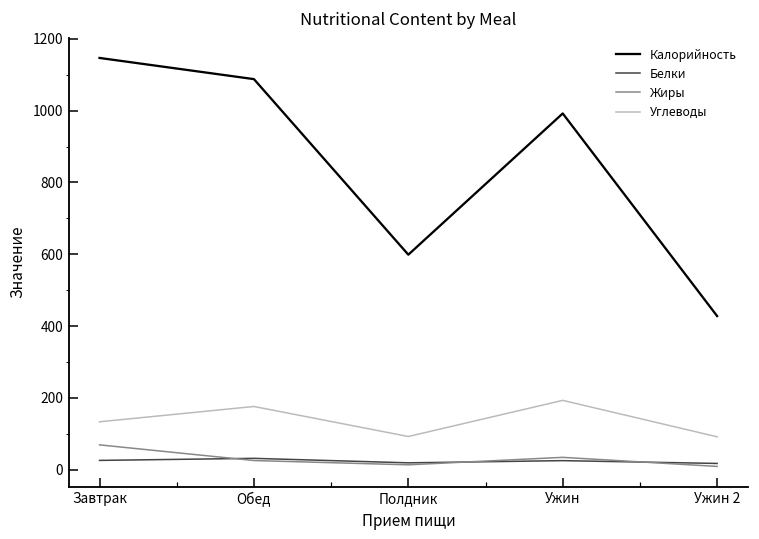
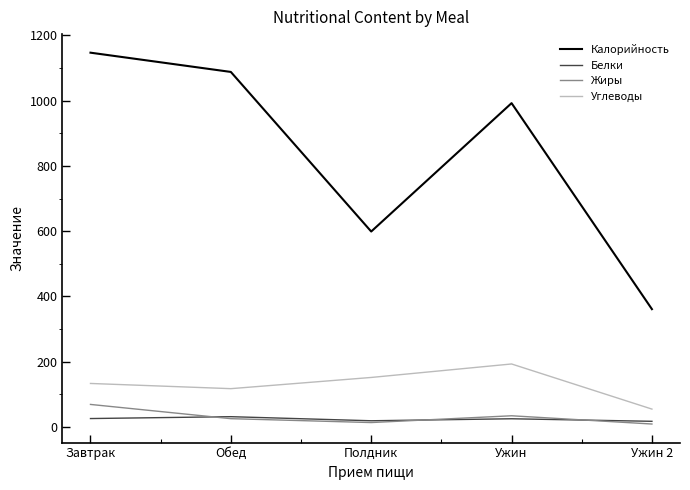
Углеводы, Обед: 180 -> 120
Углеводы, Полдник: 90 -> 150
Калорийность, Ужин 2: 430 -> 360
Углеводы, Ужин 2: 90 -> 60
